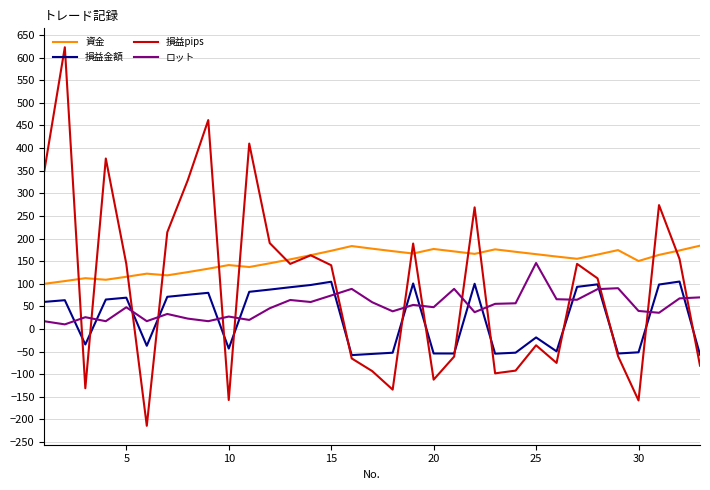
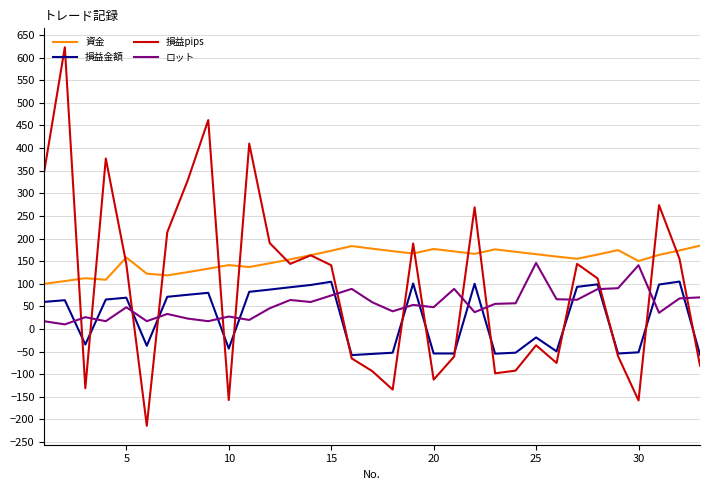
資金, 5: 120 -> 160
ロット, 30: 40 -> 140
